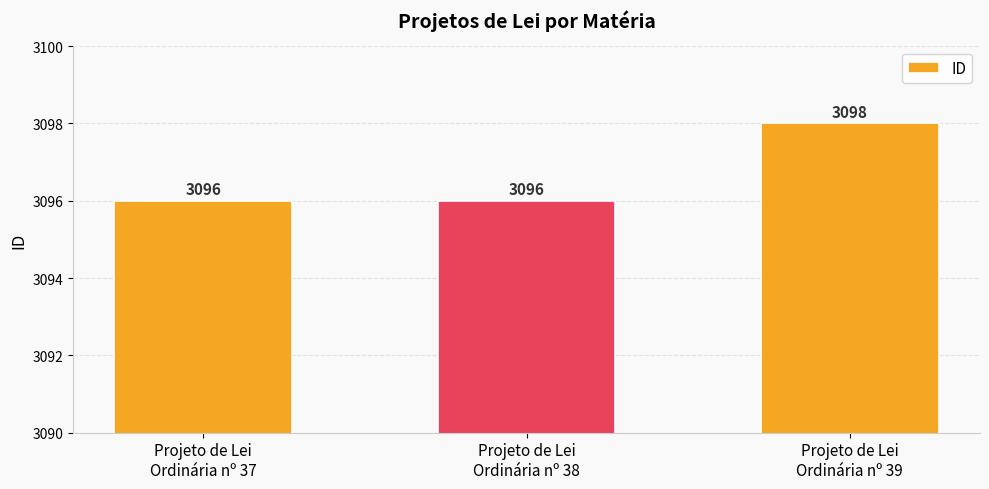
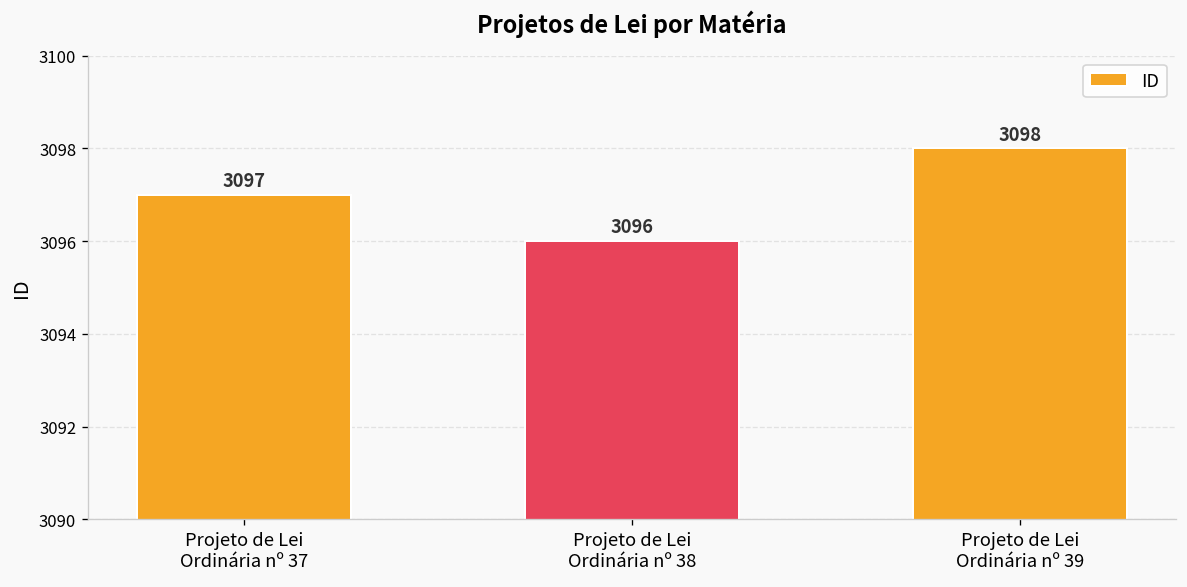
Projeto de Lei Ordinária nº 37: 3096 -> 3097
